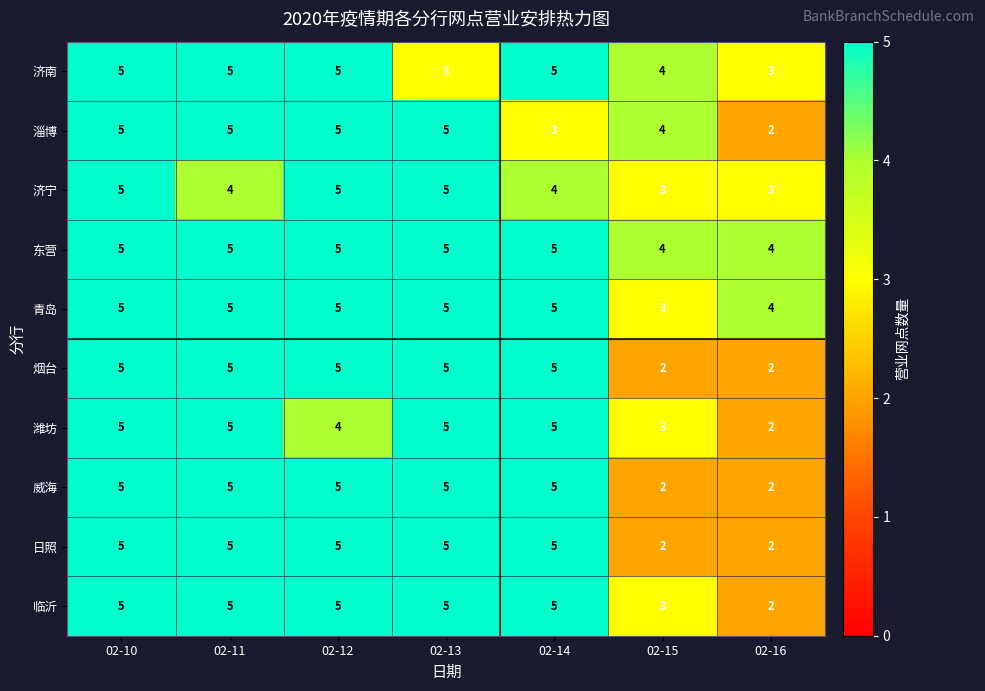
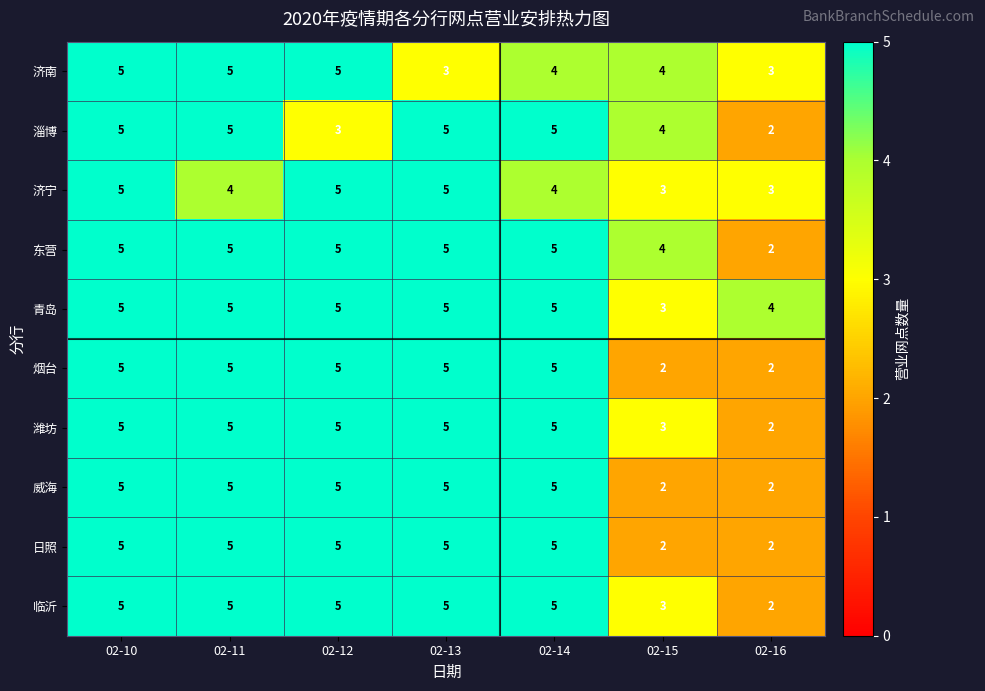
济南, 02-14: 5 -> 4
淄博, 02-12: 5 -> 3
淄博, 02-14: 3 -> 5
东营, 02-16: 4 -> 2
潍坊, 02-12: 4 -> 5
